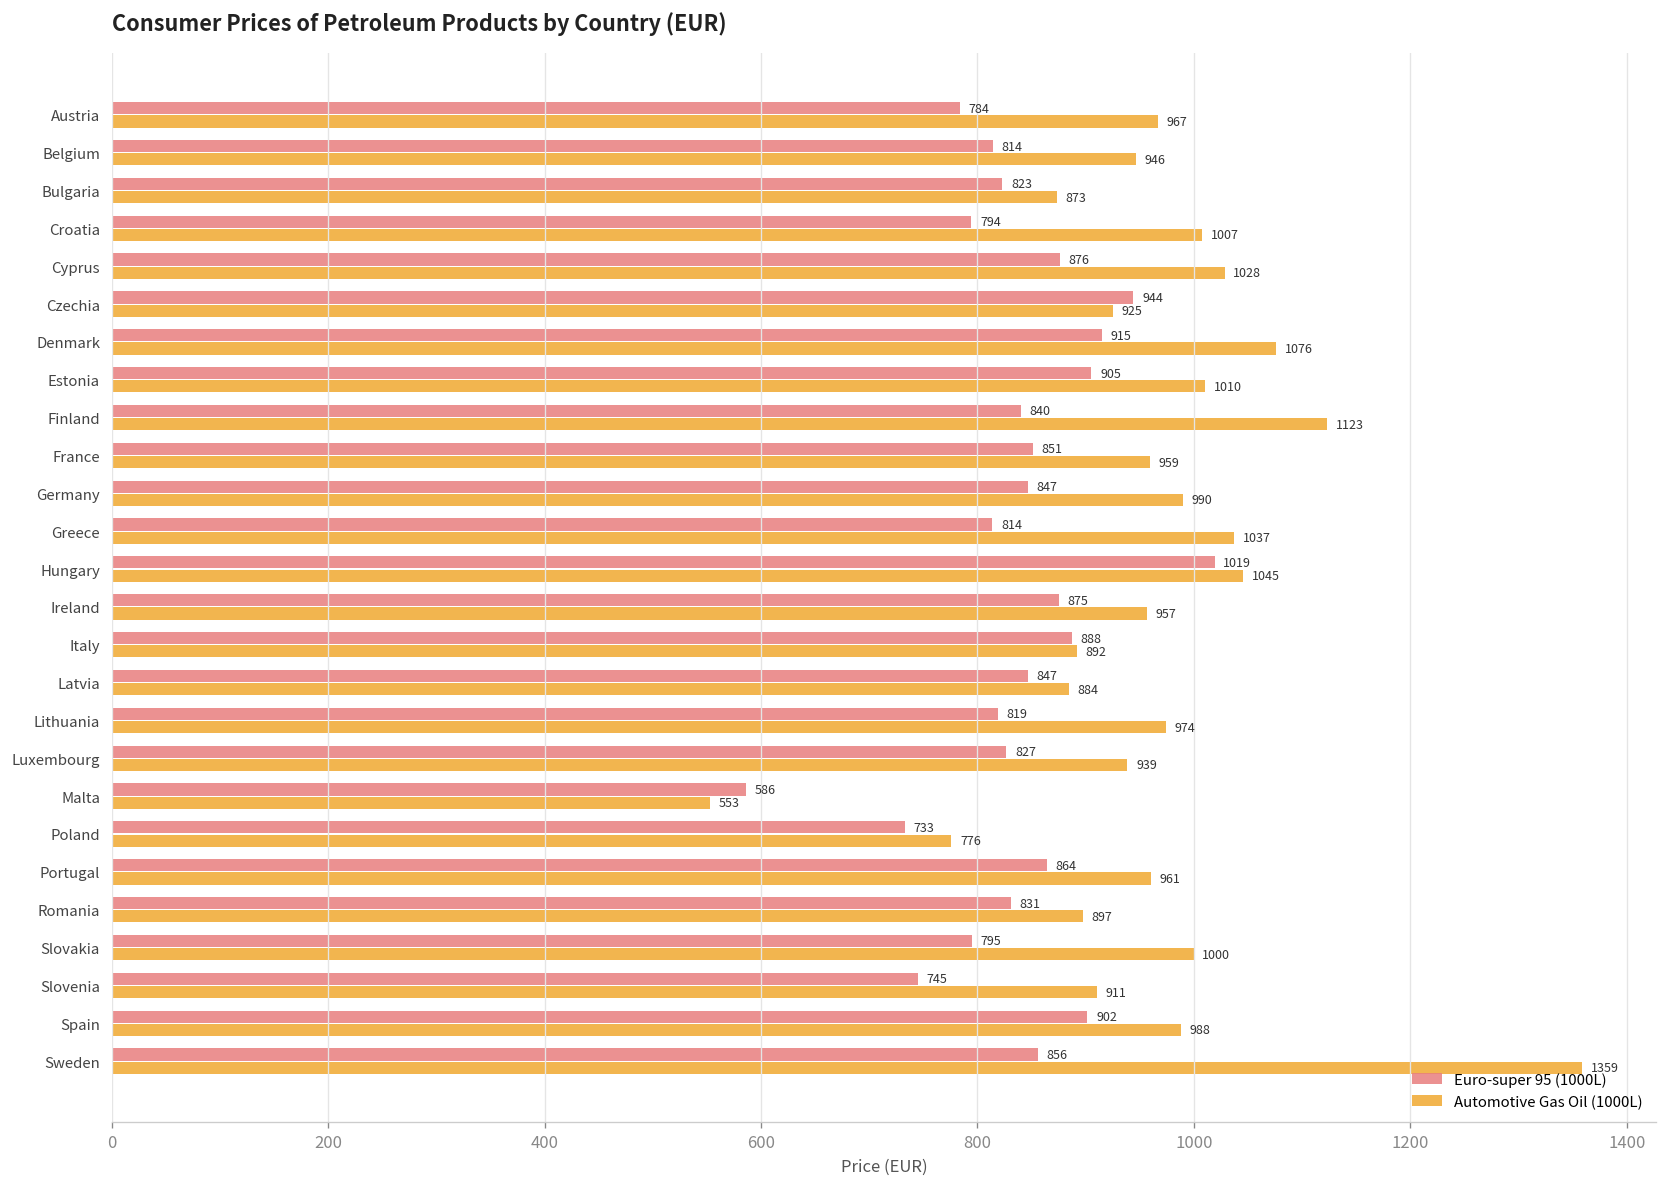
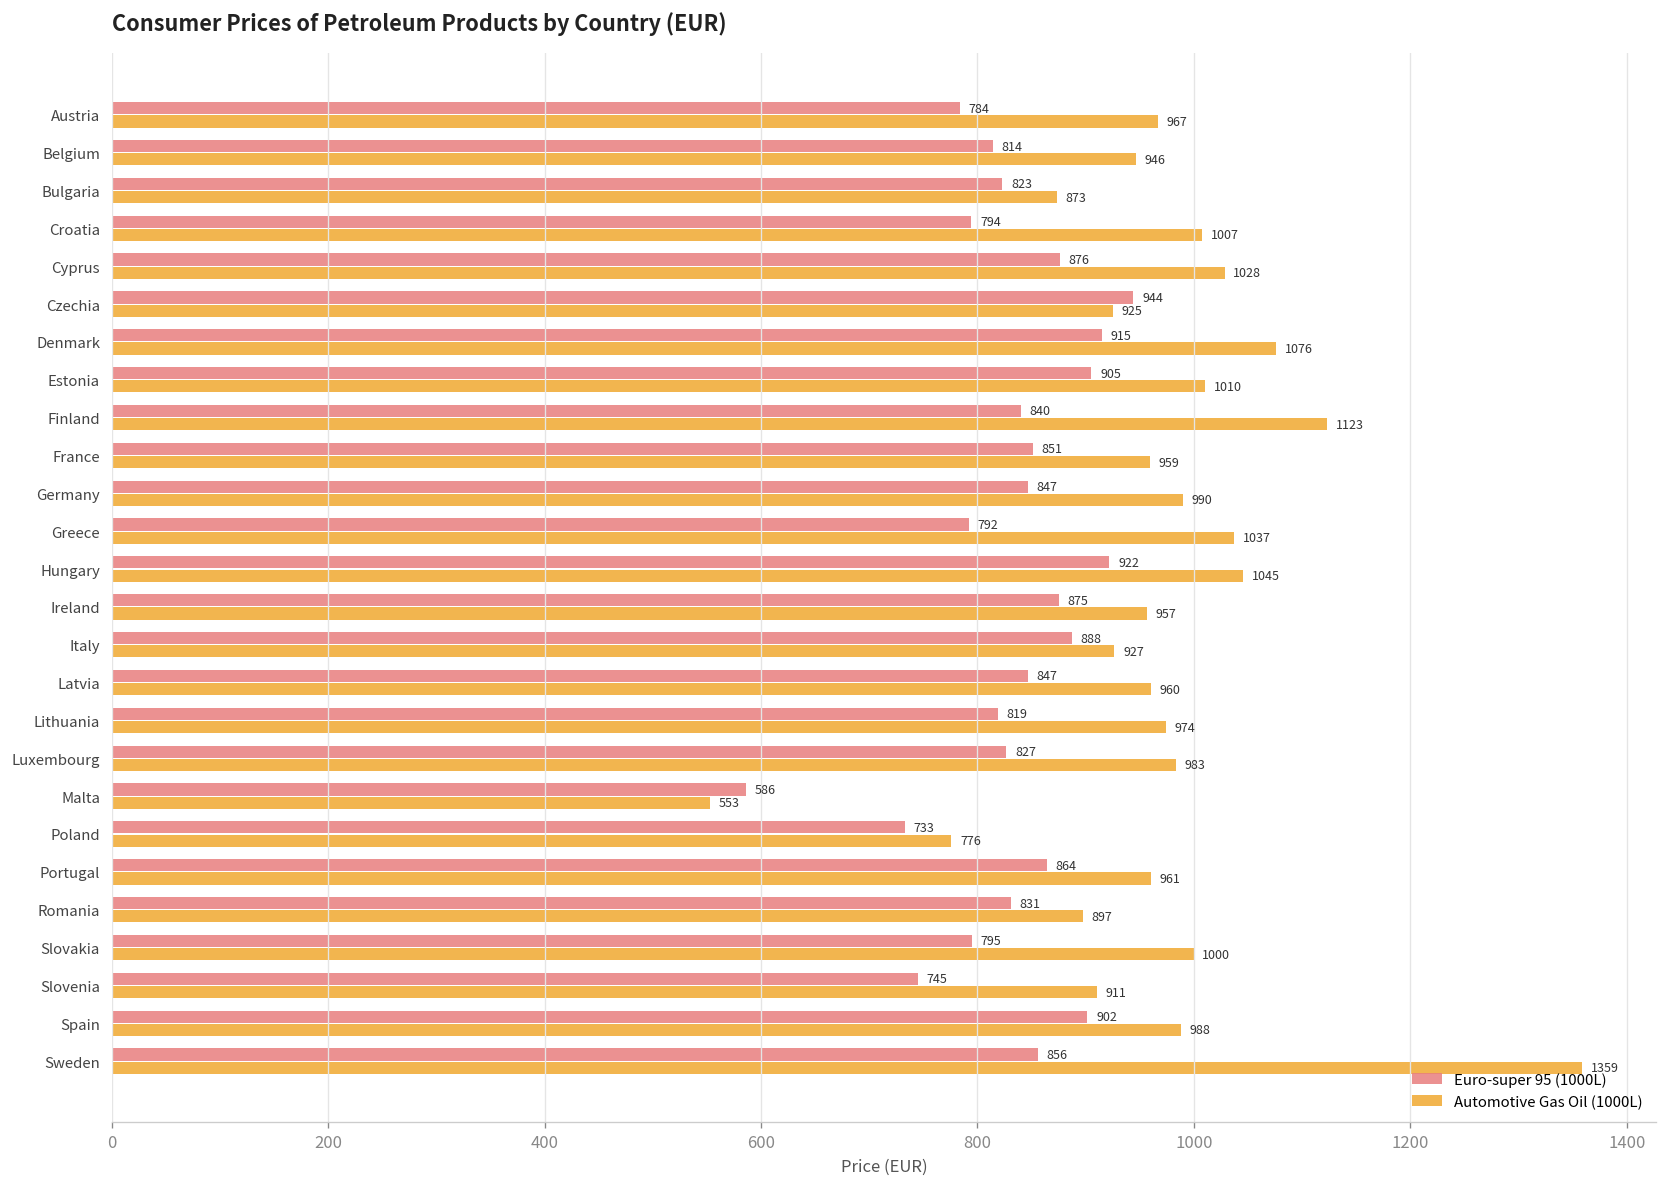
Euro-super 95 (1000L), Greece: 814 -> 792
Euro-super 95 (1000L), Hungary: 1019 -> 922
Automotive Gas Oil (1000L), Italy: 892 -> 927
Automotive Gas Oil (1000L), Latvia: 884 -> 960
Automotive Gas Oil (1000L), Luxembourg: 939 -> 983
